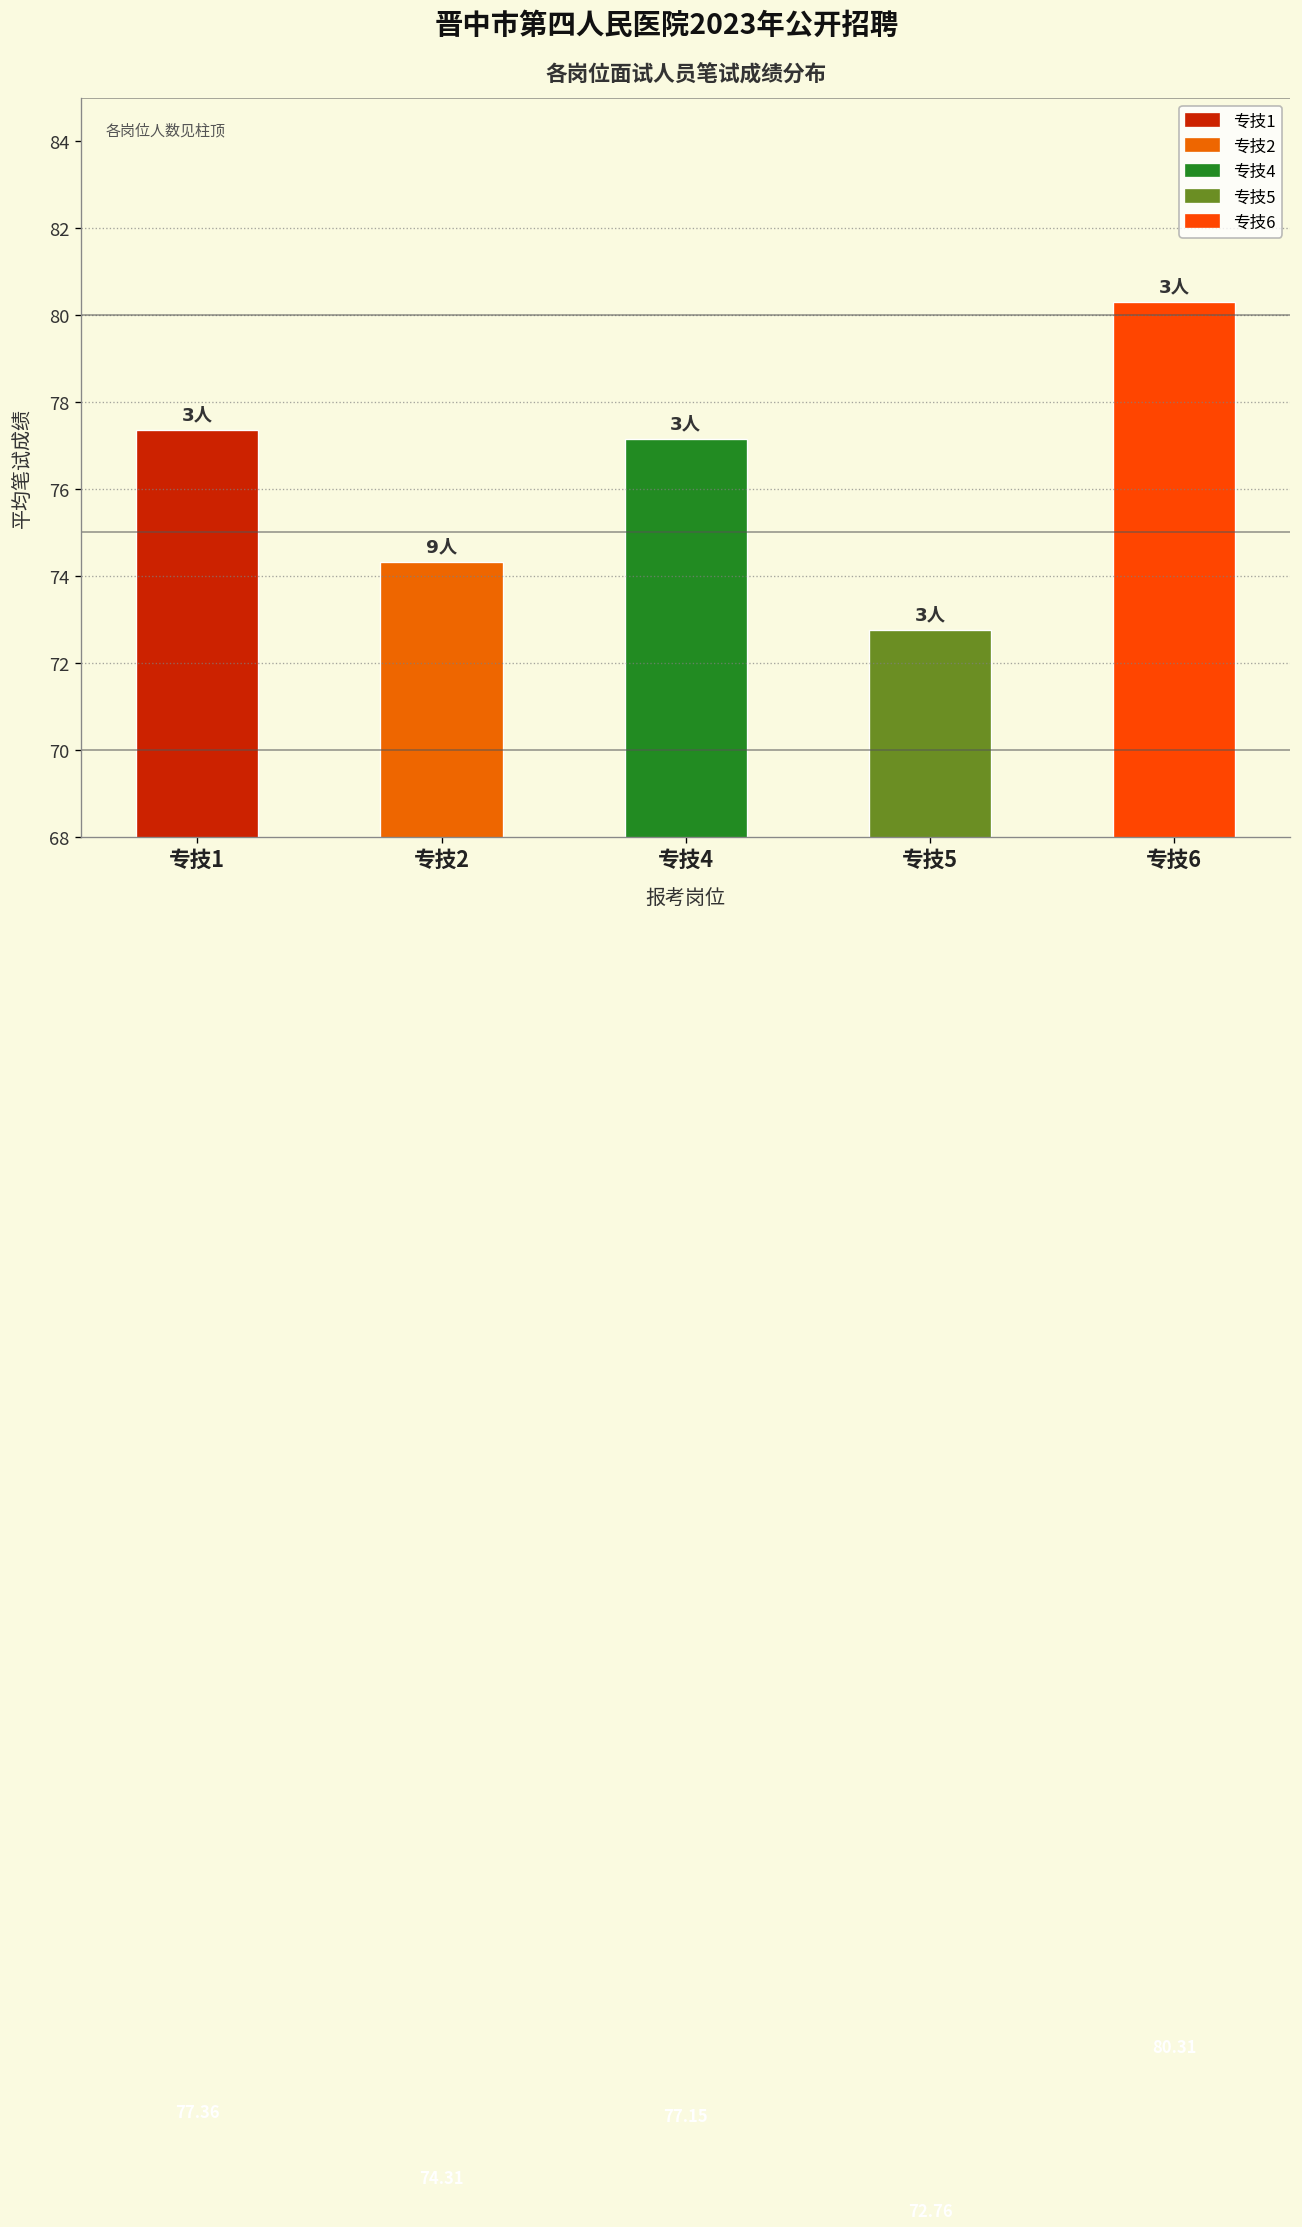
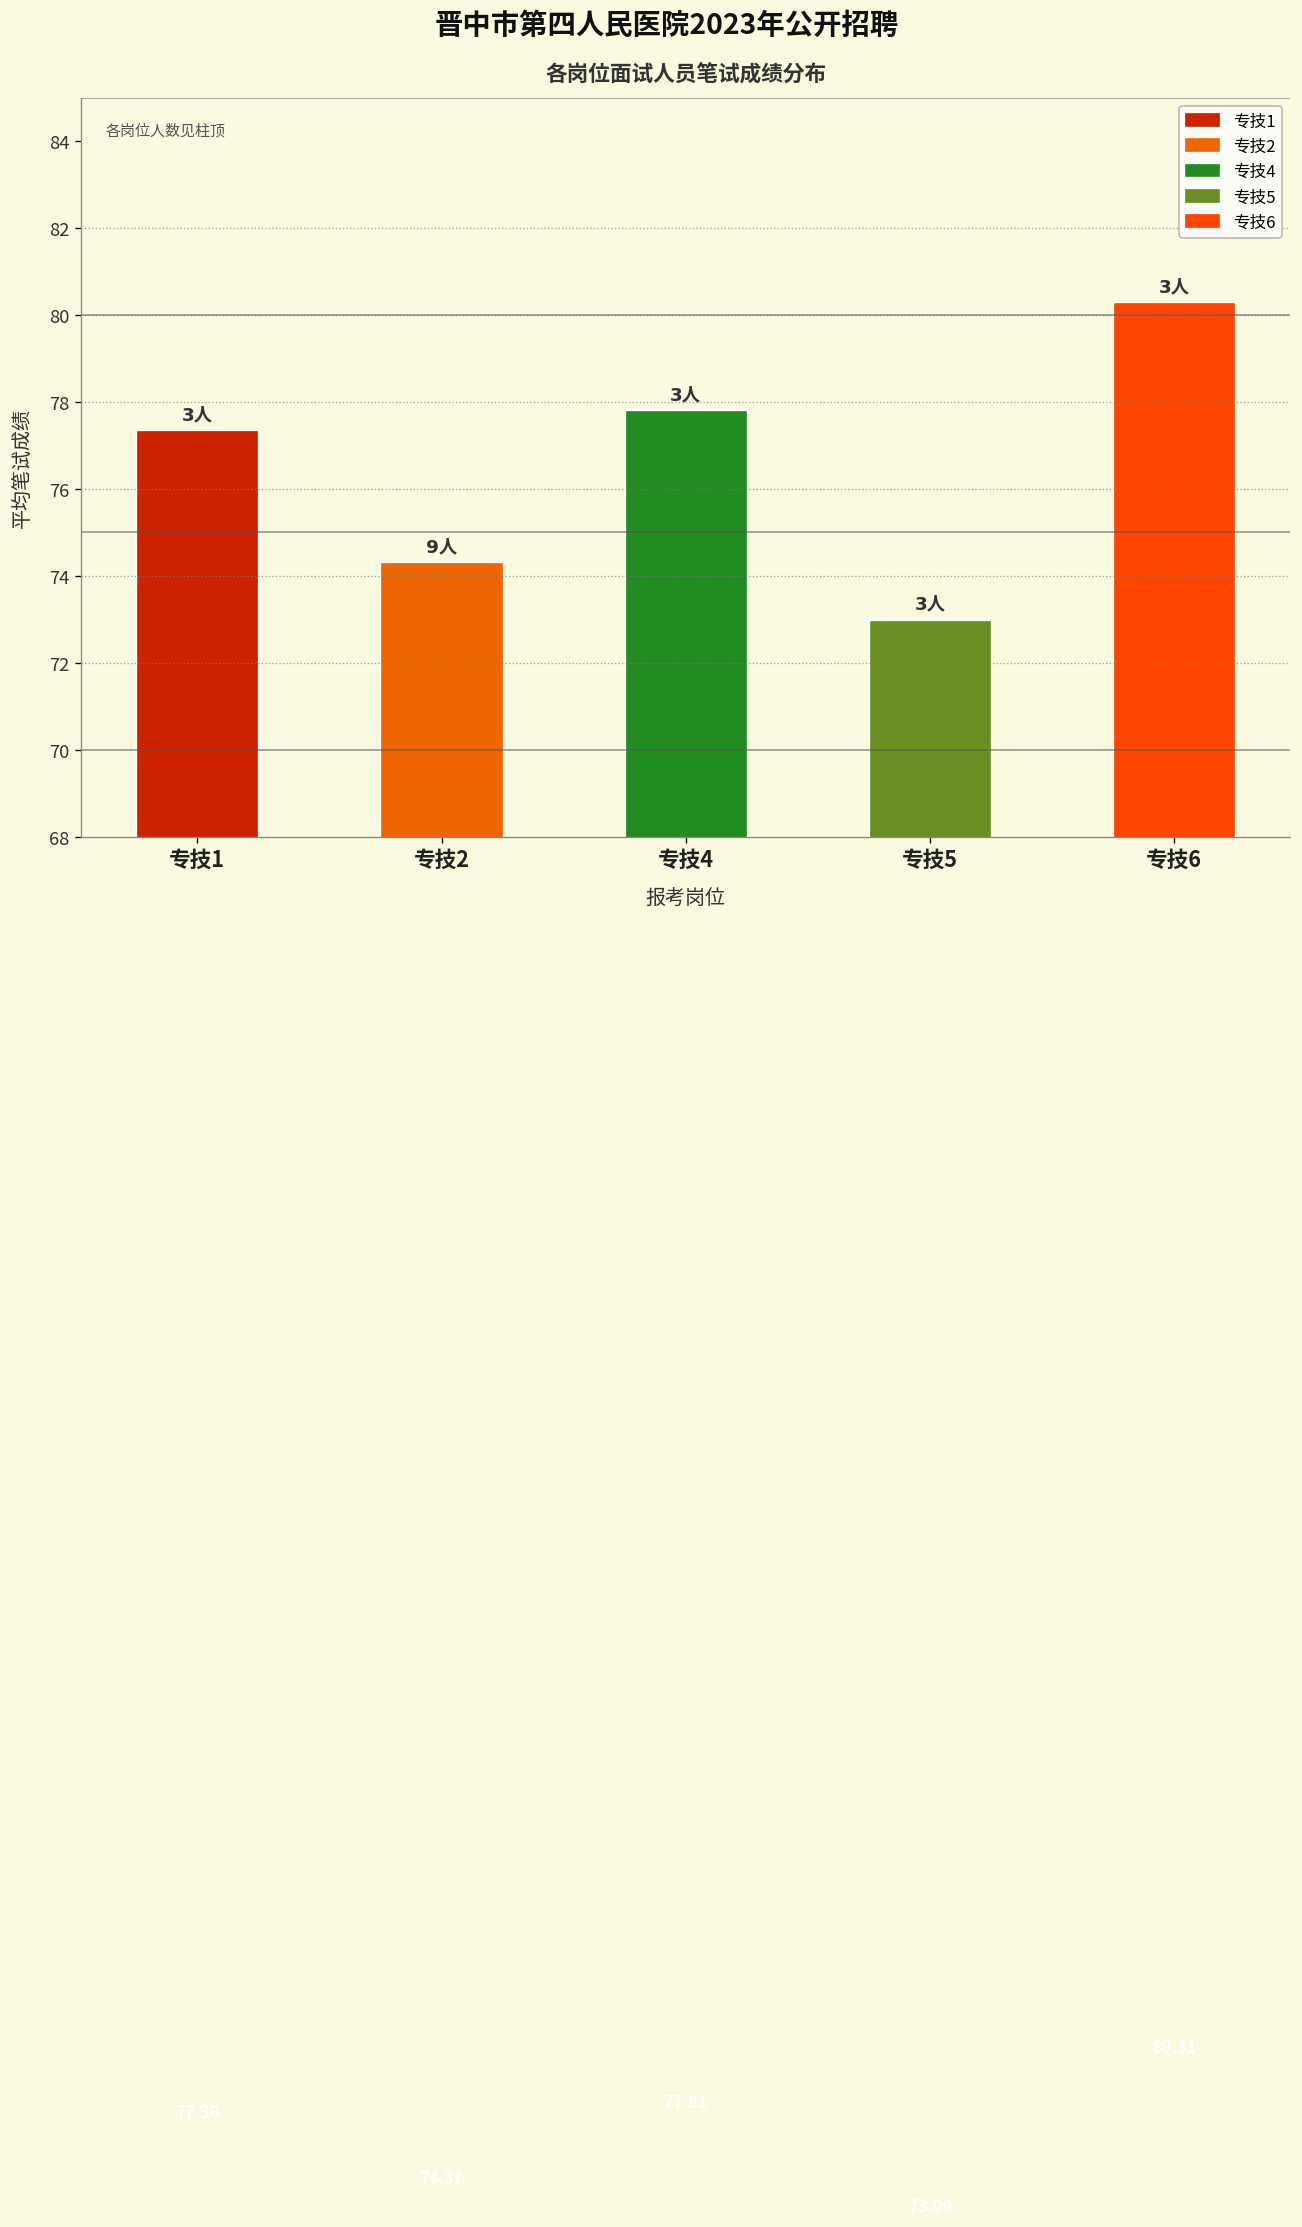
专技4: 77.15 -> 77.81
专技5: 72.76 -> 73.00
